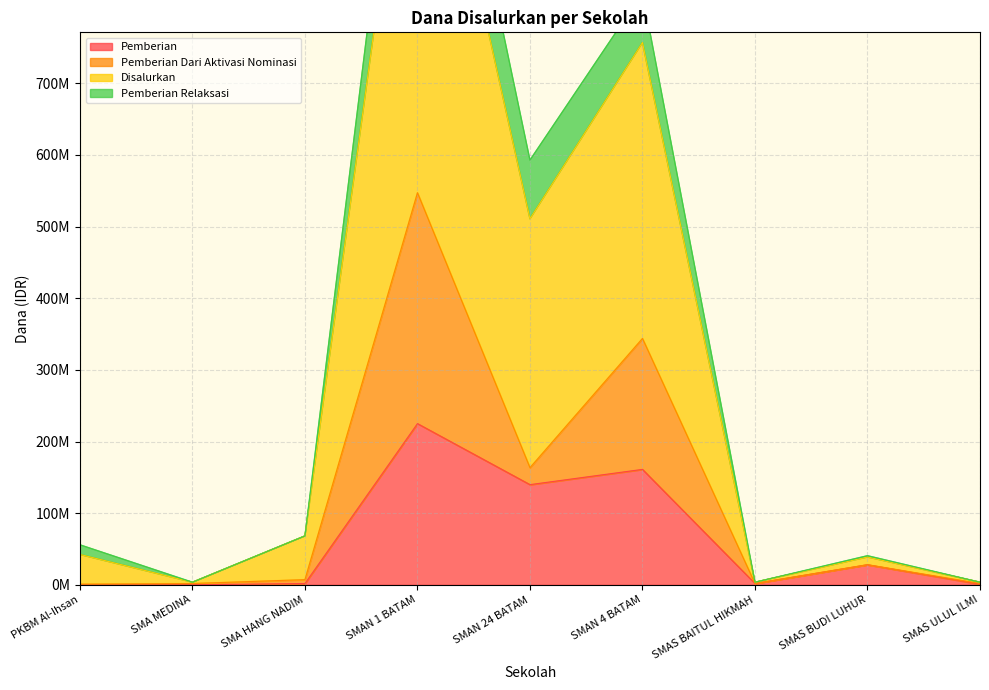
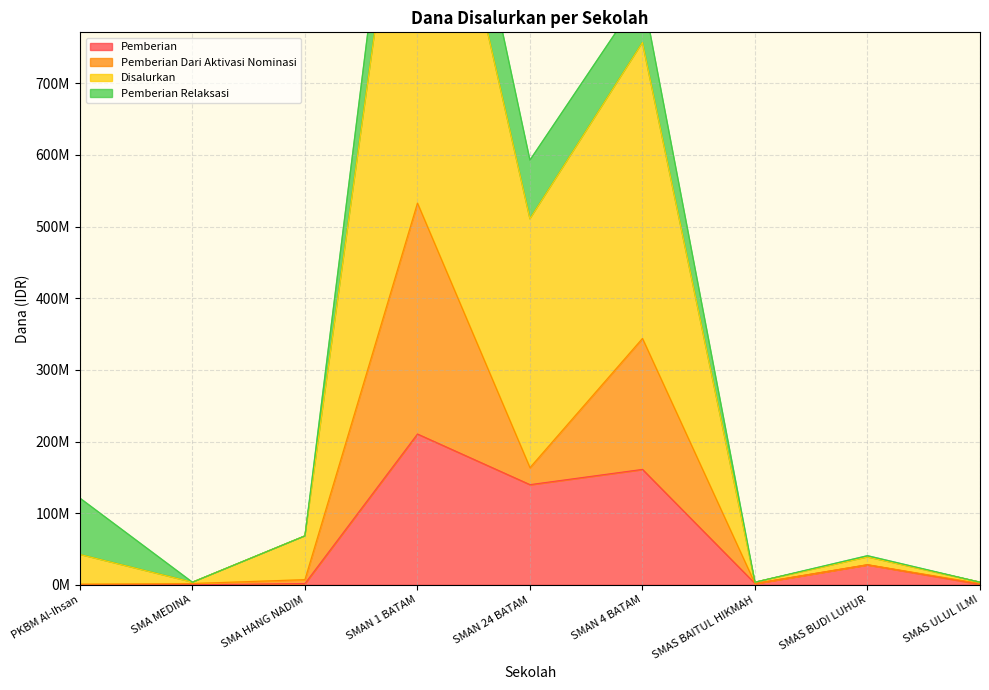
Pemberian Relaksasi, PKBM Al-Ihsan: 10000000 -> 80000000
Pemberian, SMAN 1 BATAM: 230000000 -> 210000000
